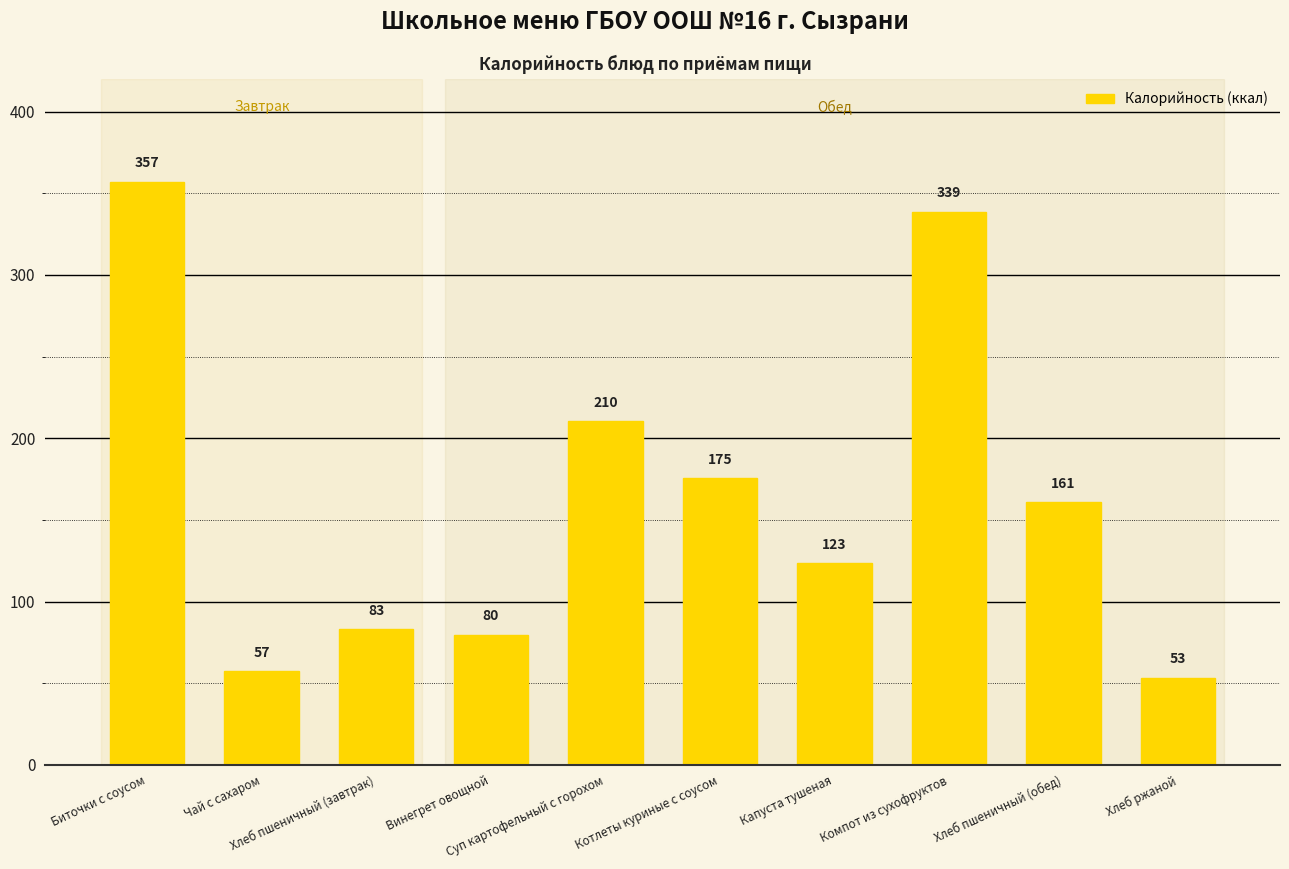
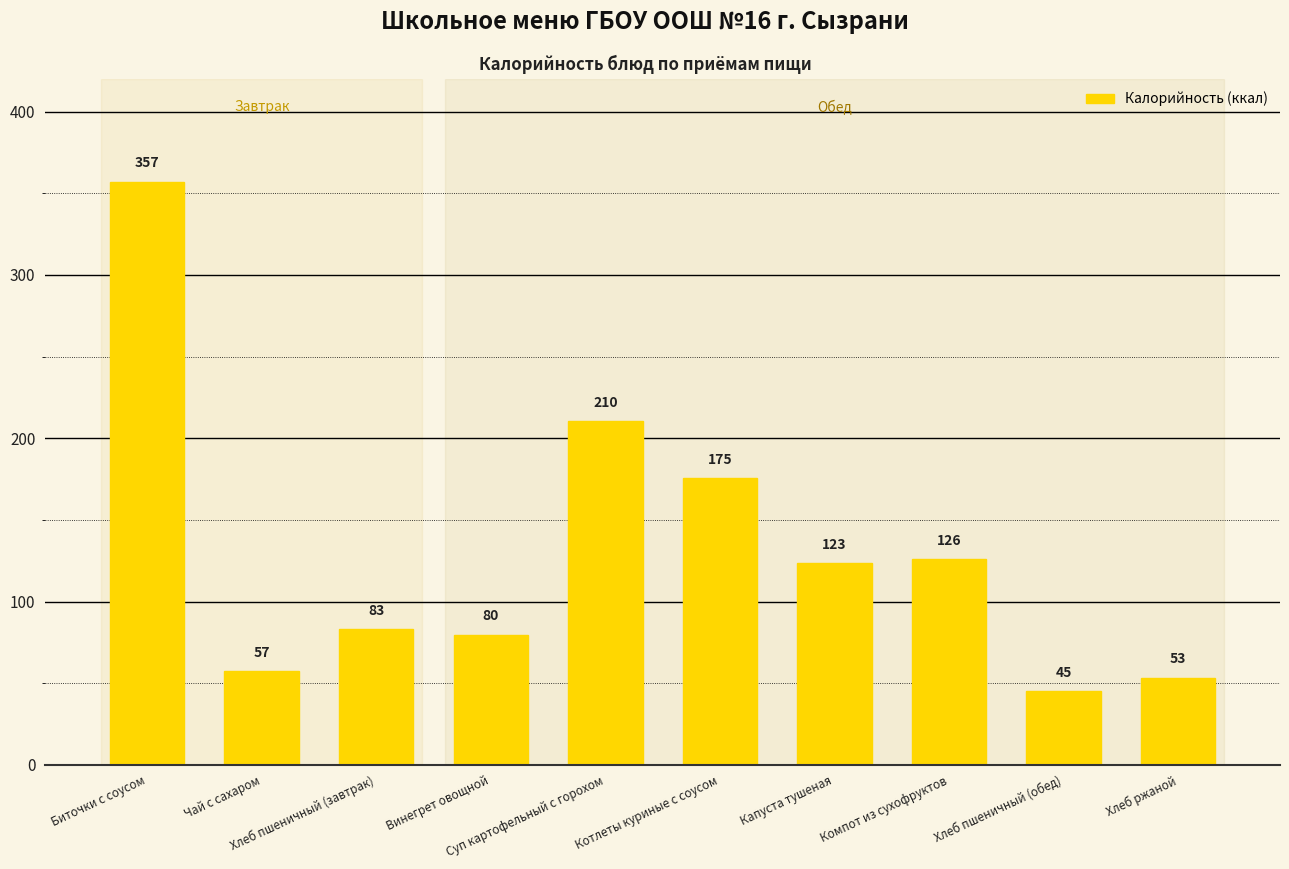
Компот из сухофруктов: 339 -> 126
Хлеб пшеничный (обед): 161 -> 45
